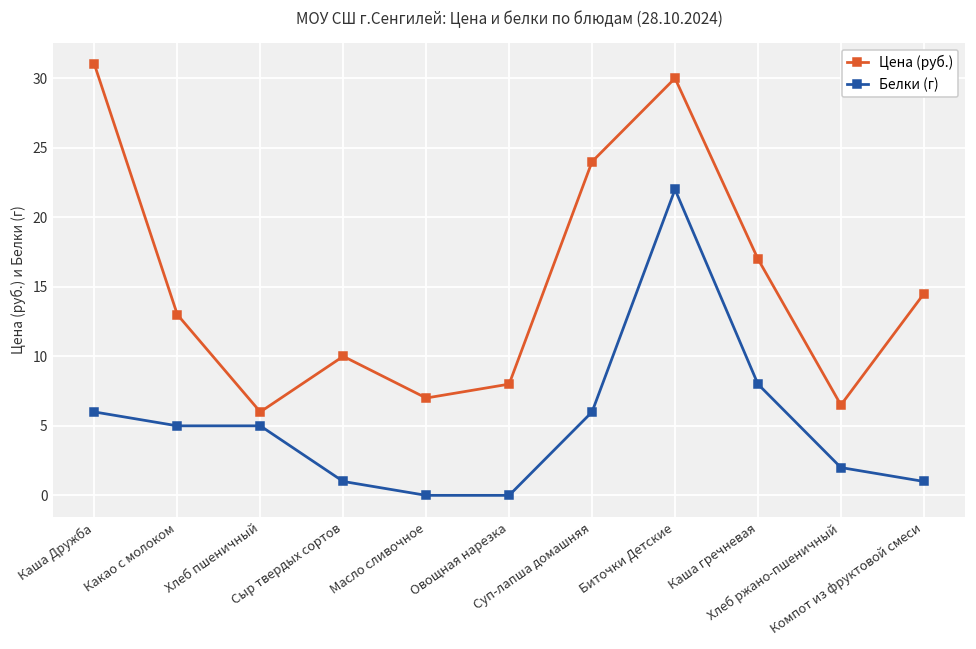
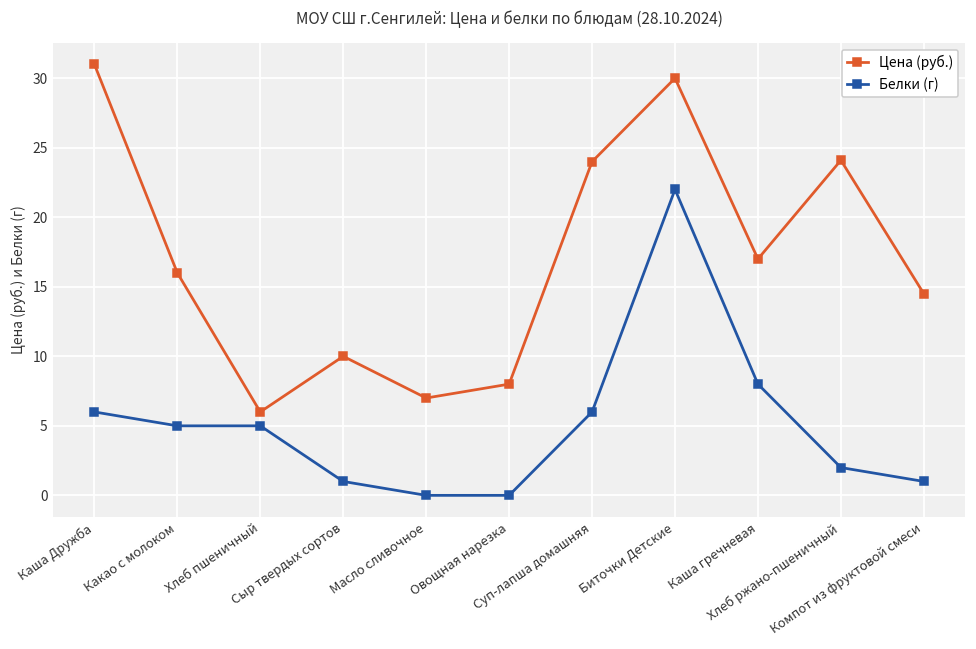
Цена (руб.), Какао с молоком: 13 -> 16
Цена (руб.), Хлеб ржано-пшеничный: 6.5 -> 24.1
